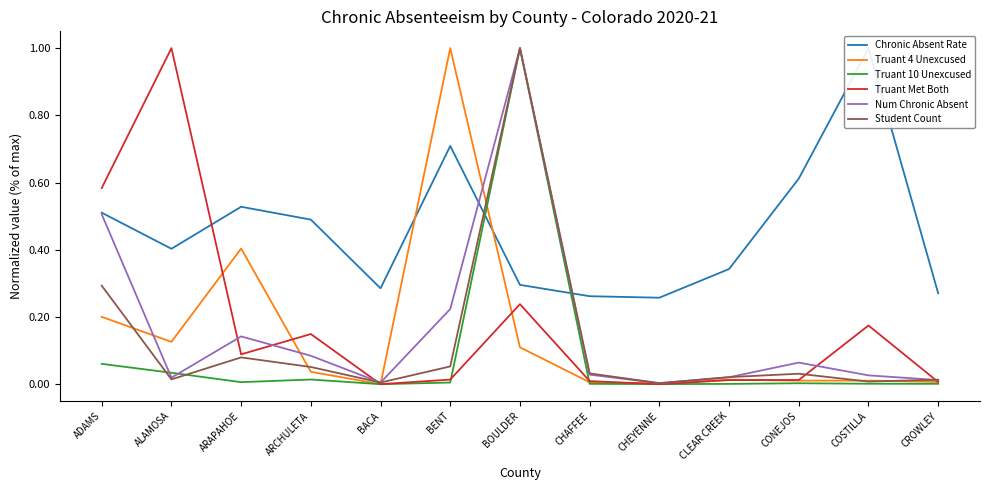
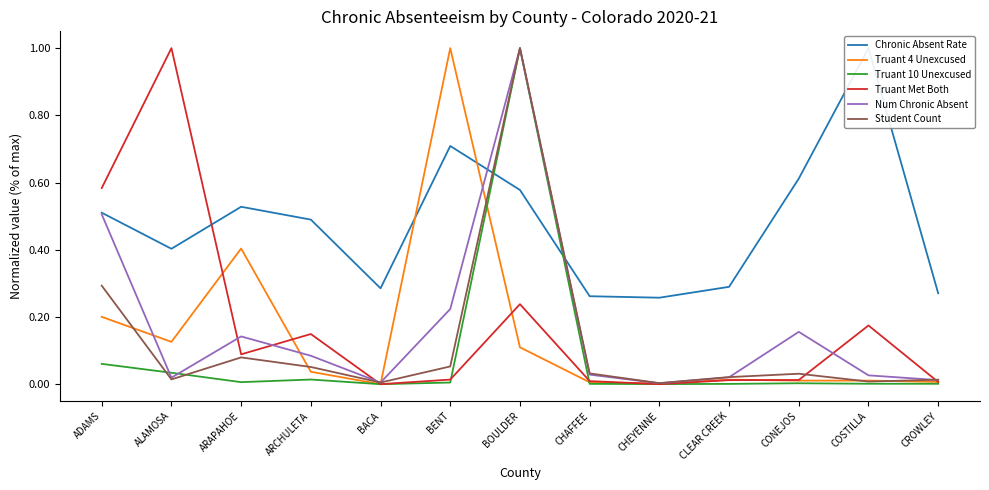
Chronic Absent Rate, BOULDER: 0.30 -> 0.58
Chronic Absent Rate, CLEAR CREEK: 0.34 -> 0.29
Num Chronic Absent, CONEJOS: 0.06 -> 0.16
